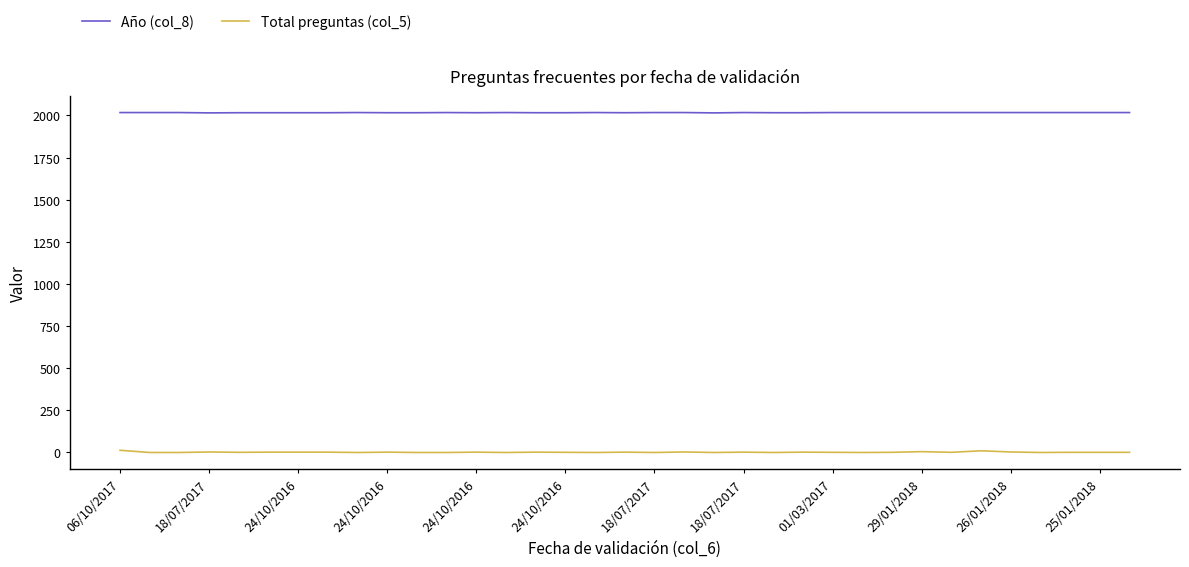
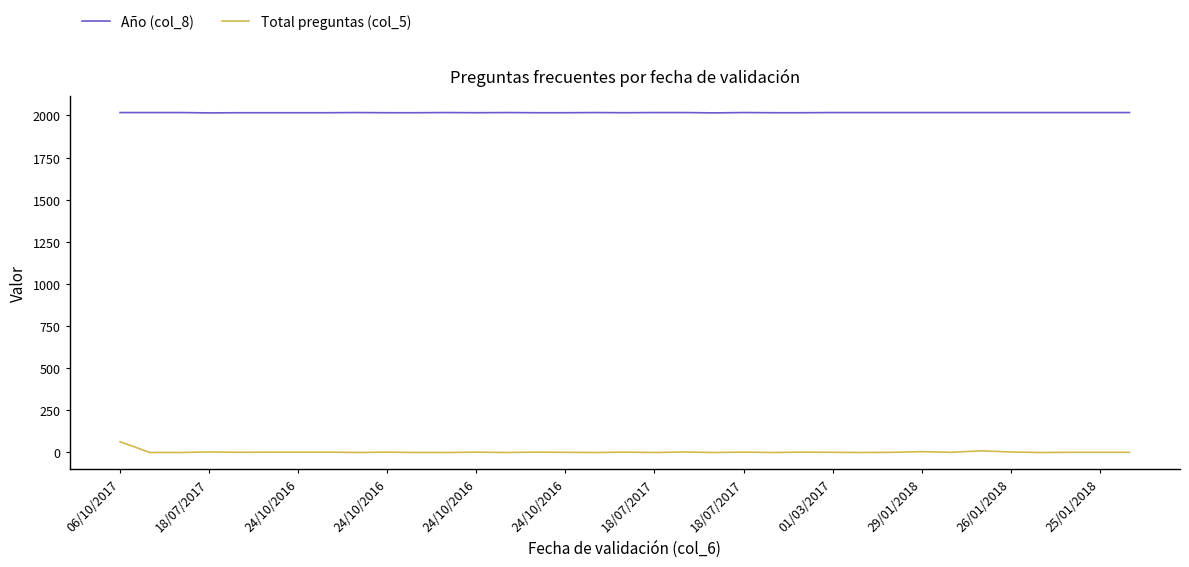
Total preguntas (col_5), 06/10/2017: 10 -> 60
